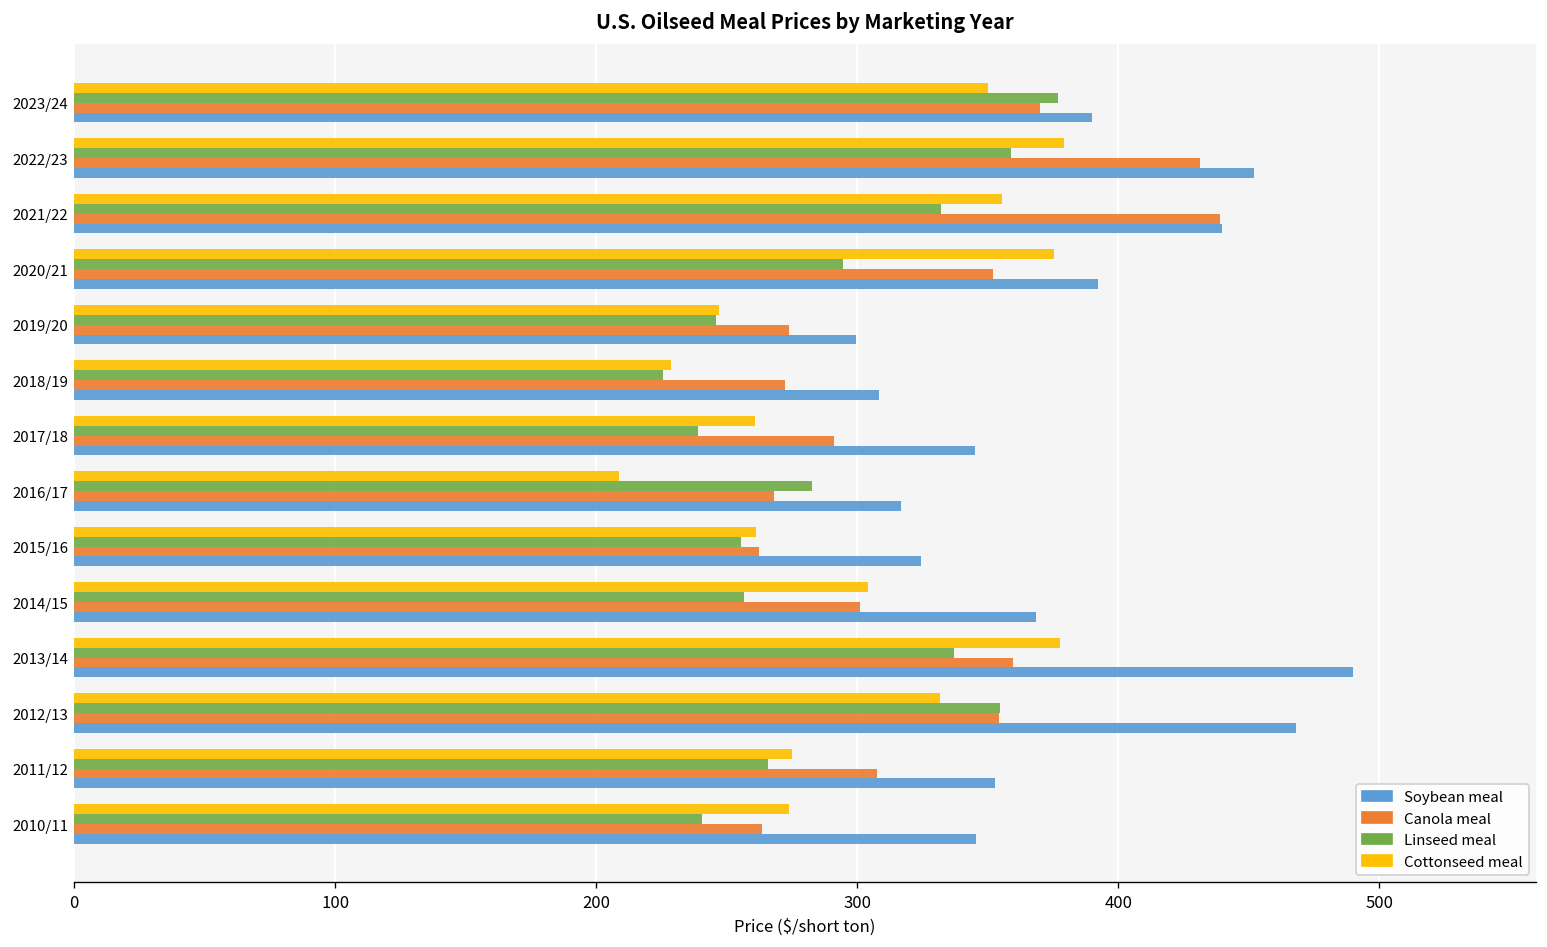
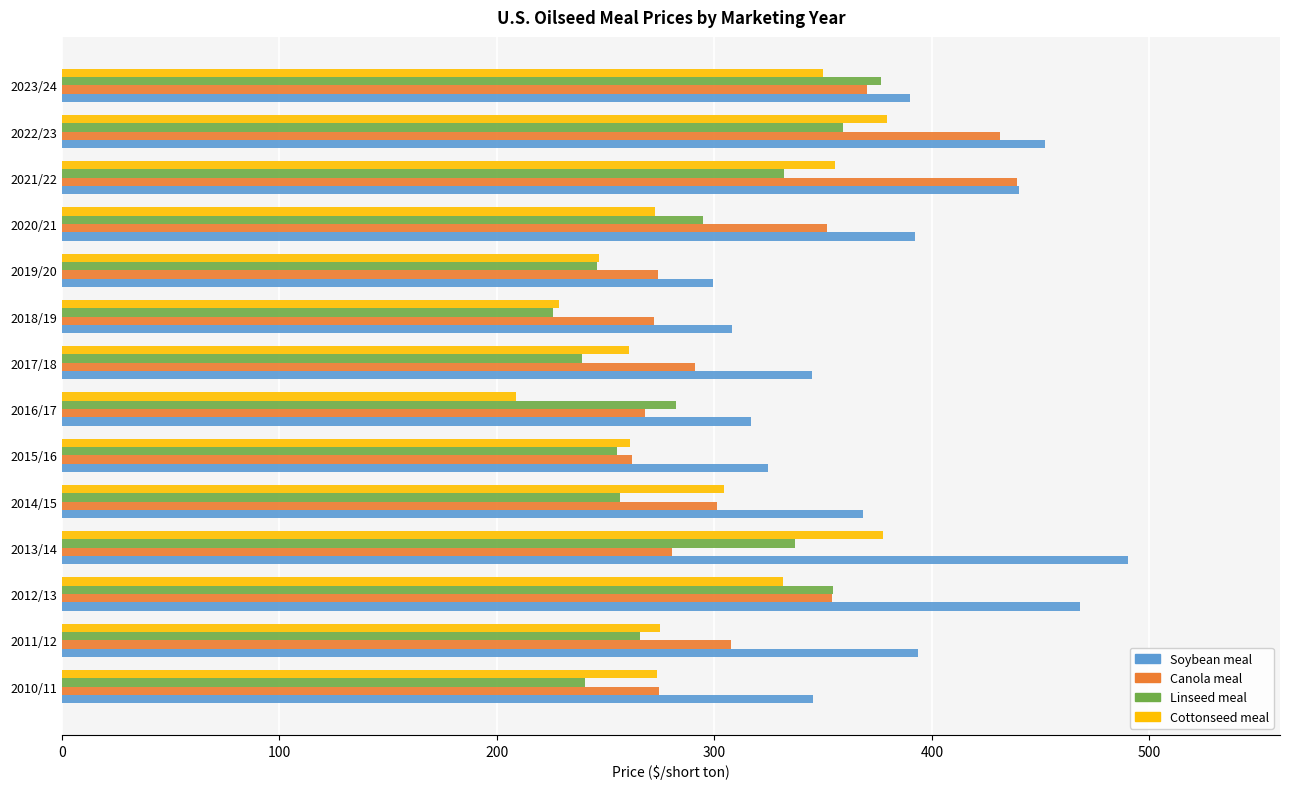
Cottonseed meal, 2020/21: 376 -> 273
Canola meal, 2013/14: 360 -> 280
Soybean meal, 2011/12: 353 -> 394
Canola meal, 2010/11: 264 -> 274
